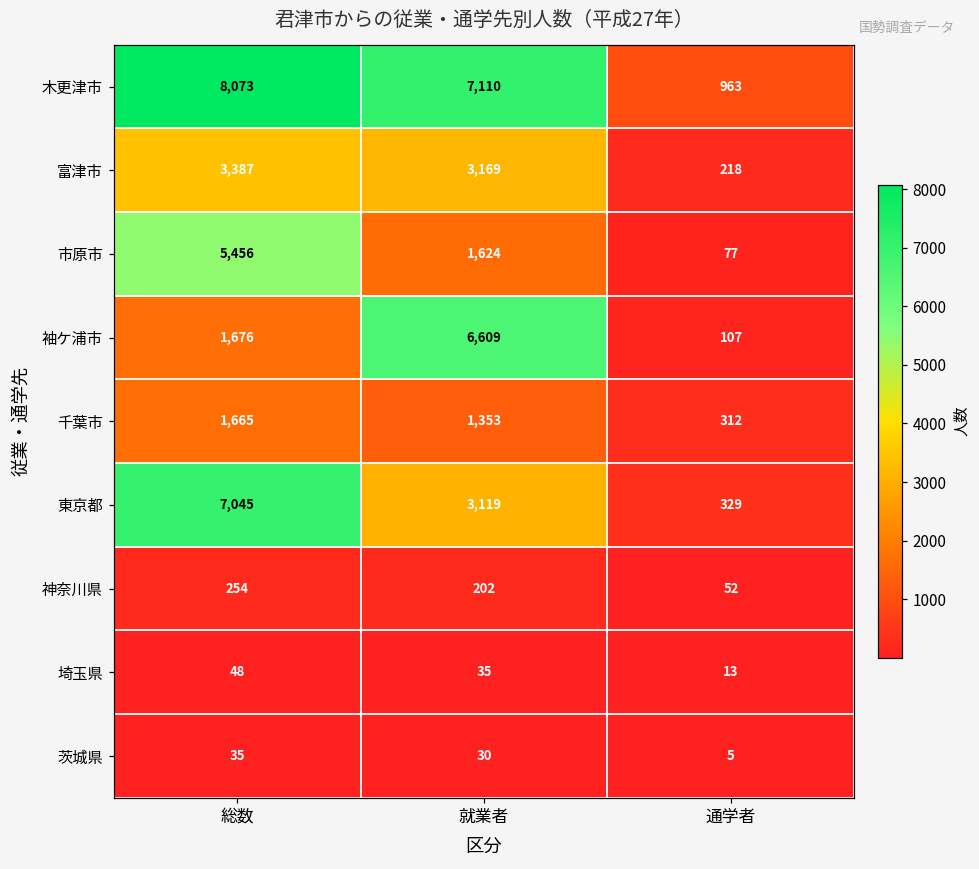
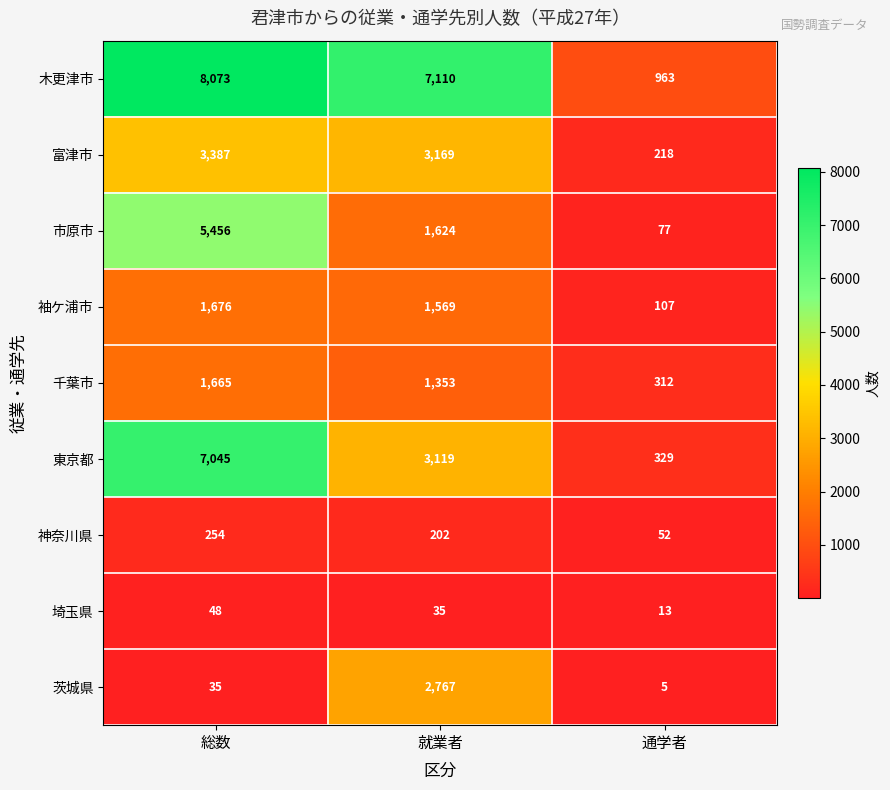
袖ケ浦市, 就業者: 6,609 -> 1,569
茨城県, 就業者: 30 -> 2,767
